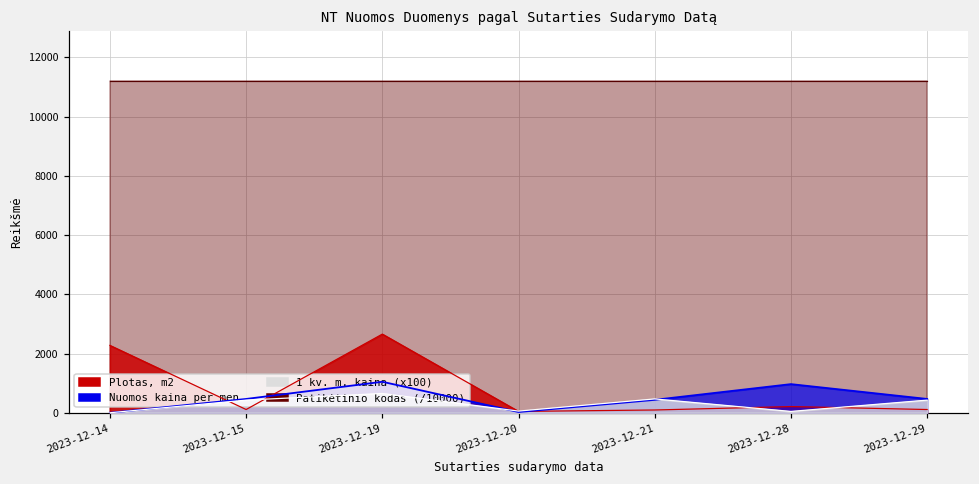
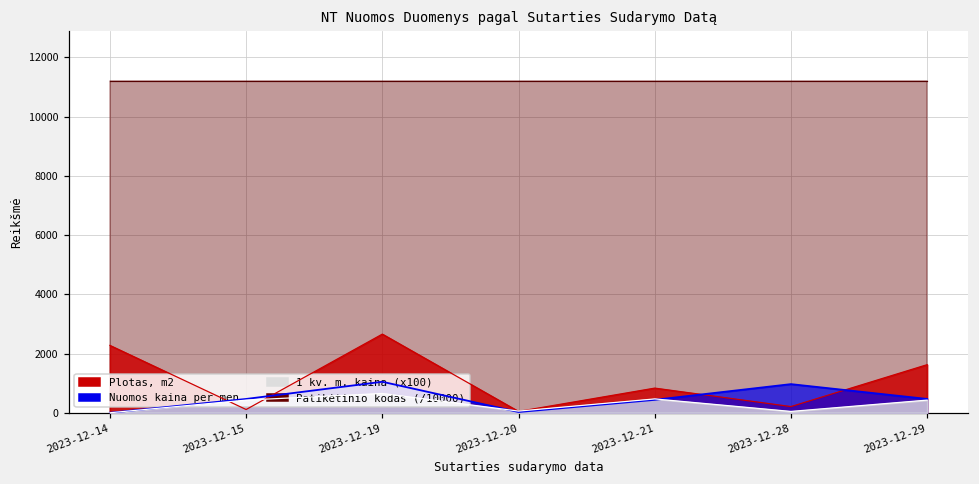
Plotas, m2, 2023-12-21: 100 -> 800
Plotas, m2, 2023-12-29: 100 -> 1600
